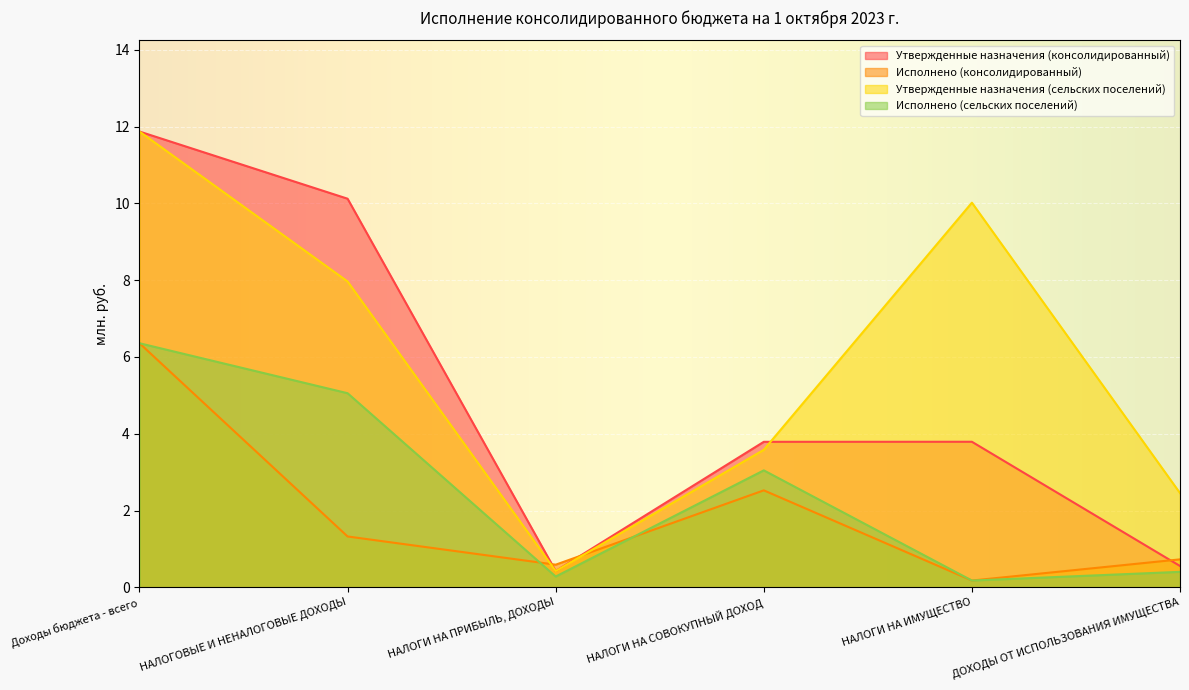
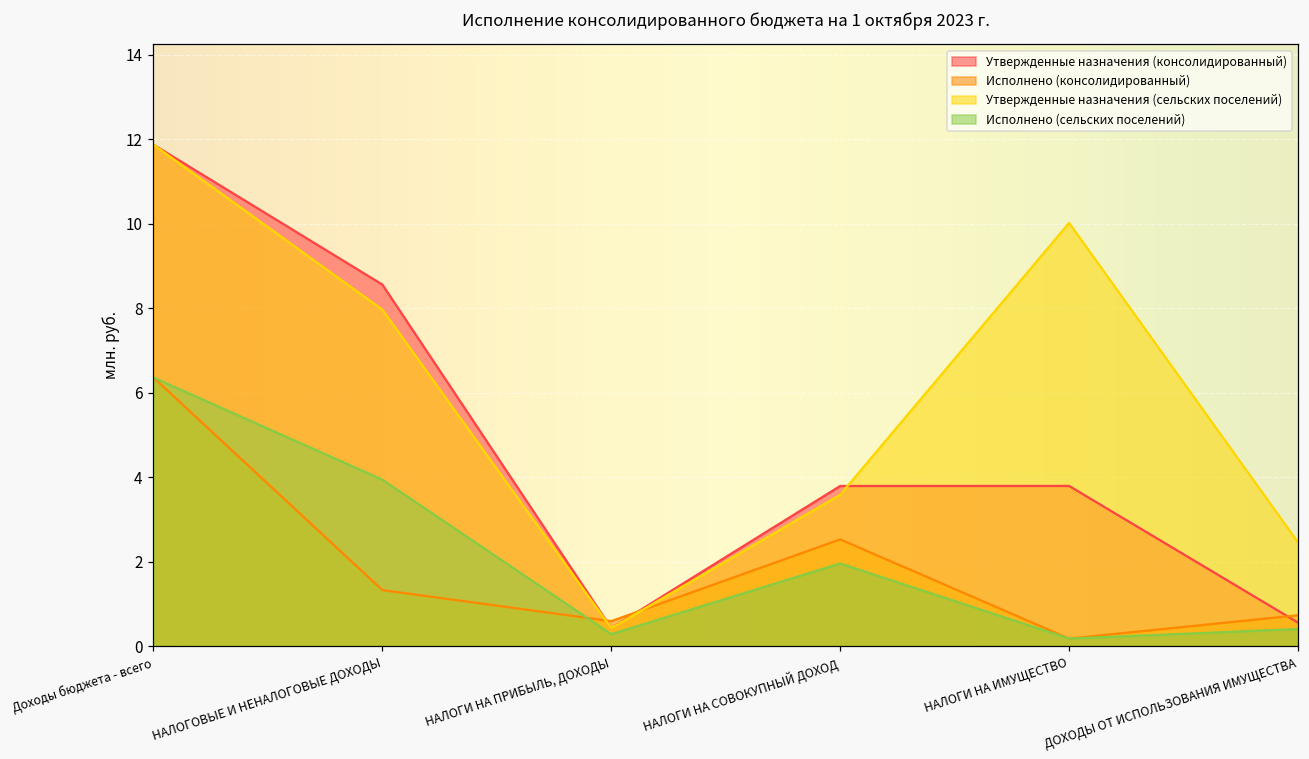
Утвержденные назначения (консолидированный), НАЛОГОВЫЕ И НЕНАЛОГОВЫЕ ДОХОДЫ: 10.1 -> 8.6
Исполнено (сельских поселений), НАЛОГОВЫЕ И НЕНАЛОГОВЫЕ ДОХОДЫ: 5.1 -> 3.9
Исполнено (сельских поселений), НАЛОГИ НА СОВОКУПНЫЙ ДОХОД: 3.0 -> 2.0
